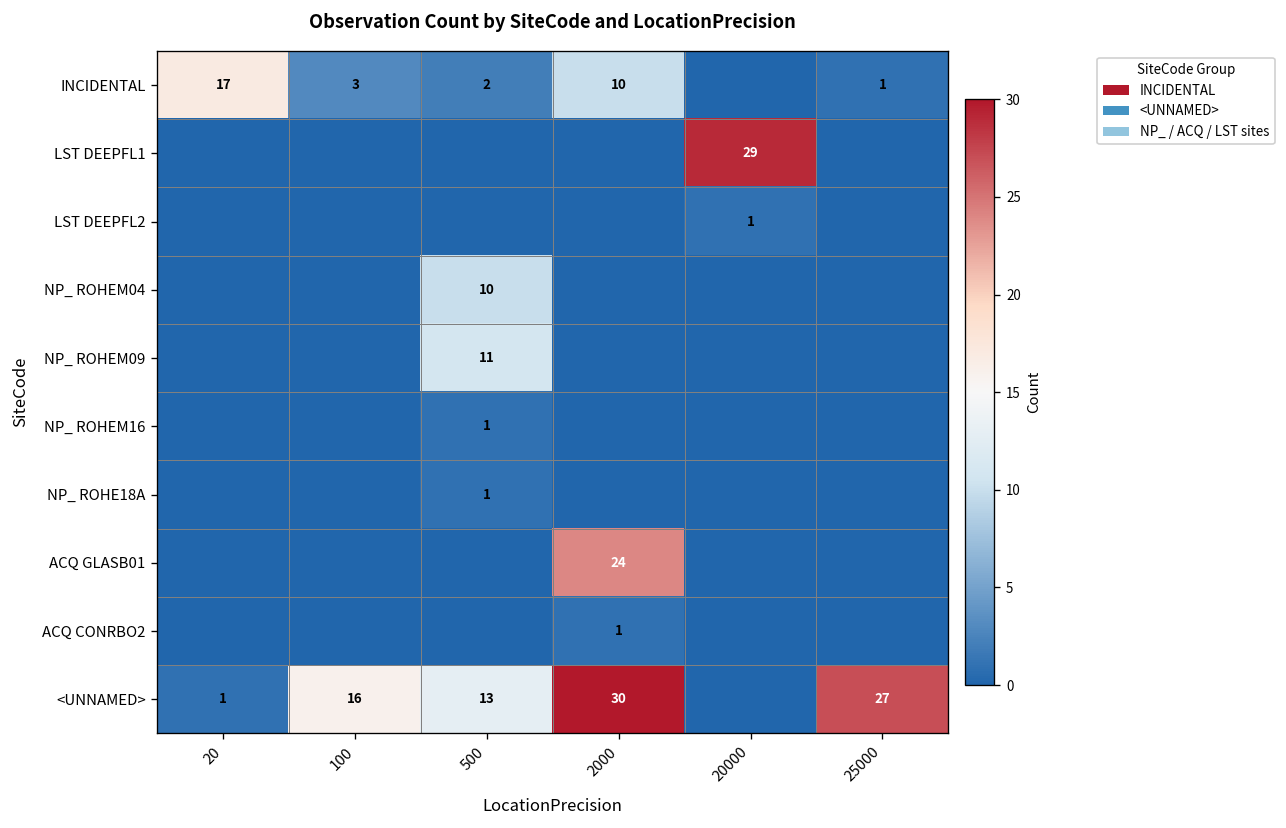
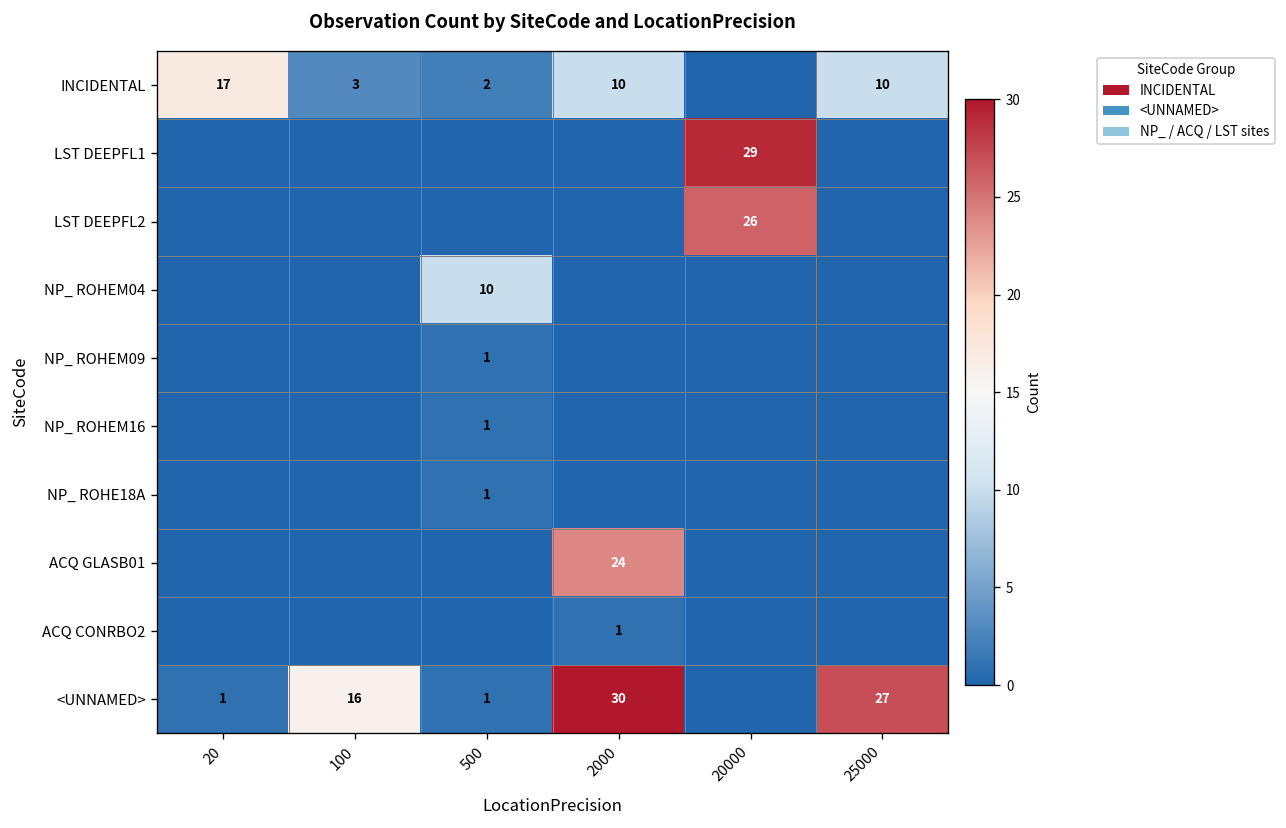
INCIDENTAL, 25000: 1 -> 10
LST DEEPFL2, 20000: 1 -> 26
NP_ ROHEM09, 500: 11 -> 1
<UNNAMED>, 500: 13 -> 1
